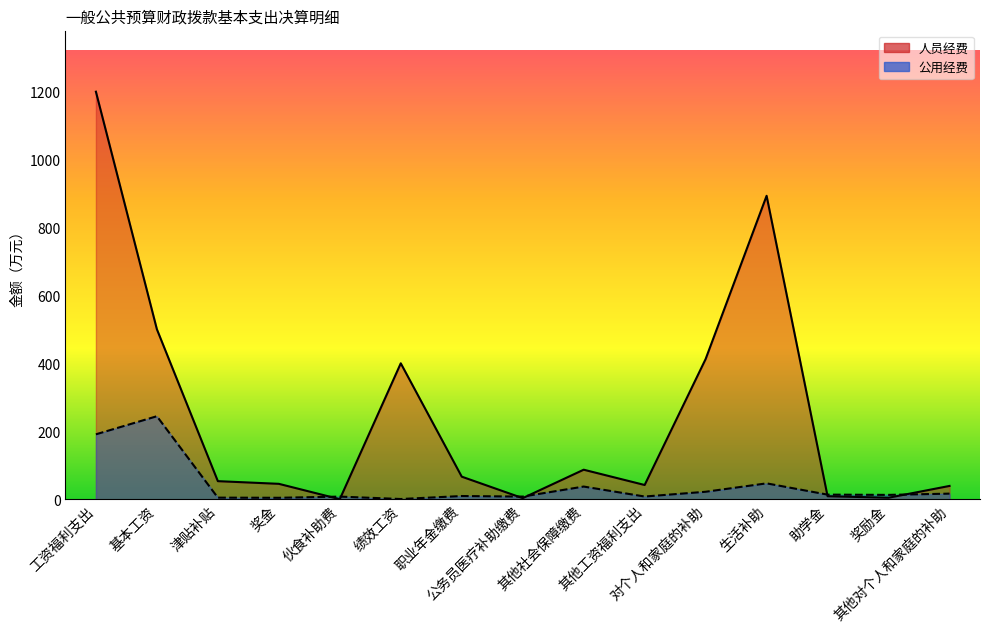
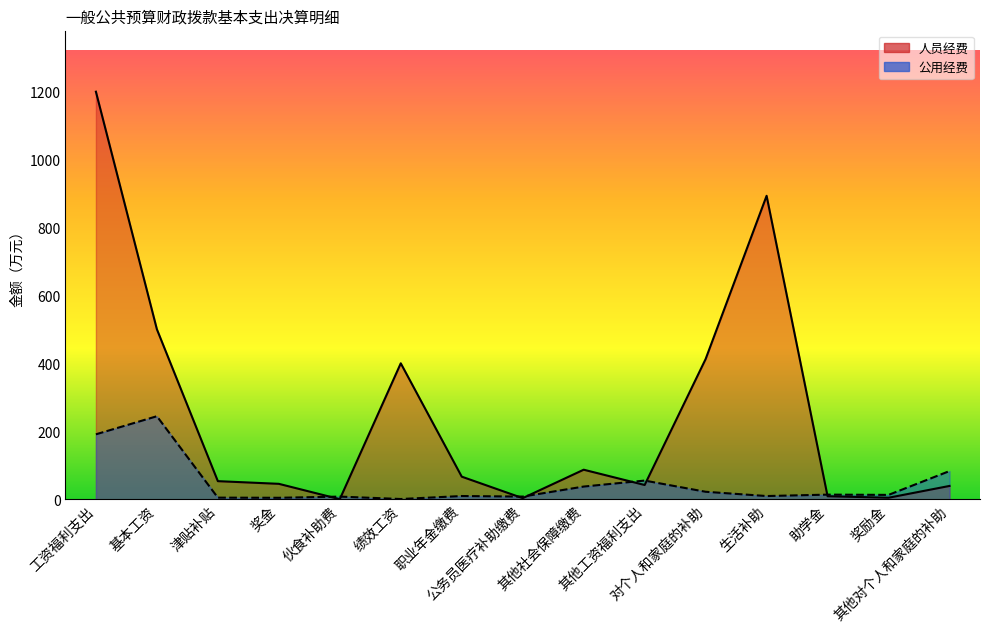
公用经费, 其他工资福利支出: 10 -> 60
公用经费, 生活补助: 50 -> 10
公用经费, 其他对个人和家庭的补助: 20 -> 80
